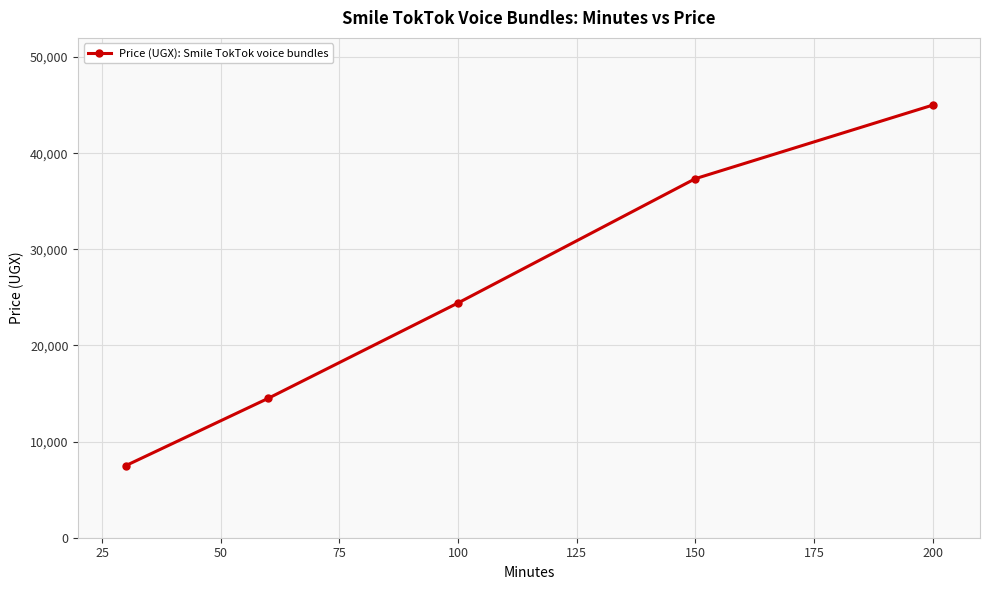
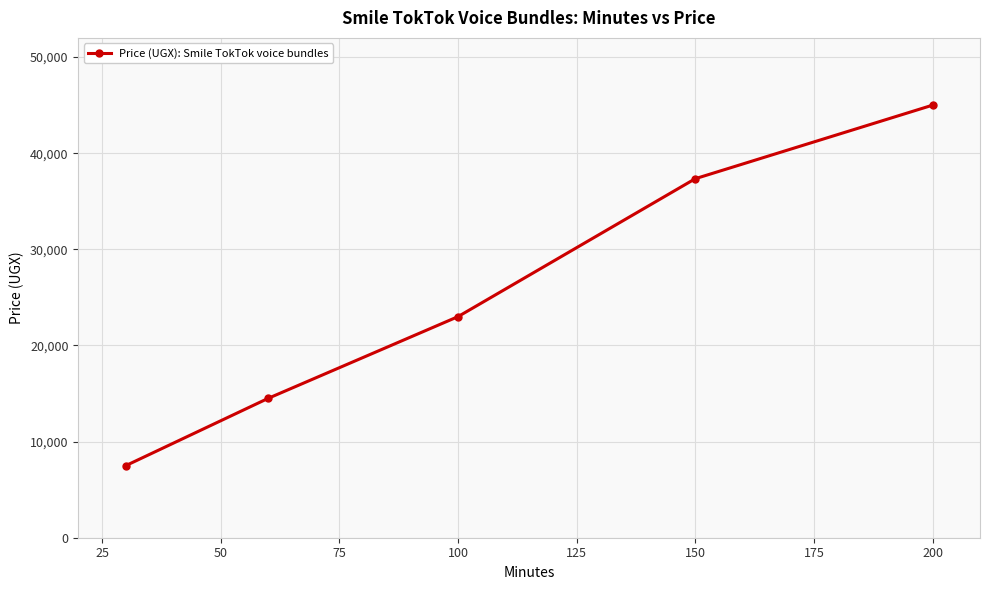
100: 24,000 -> 23,000
